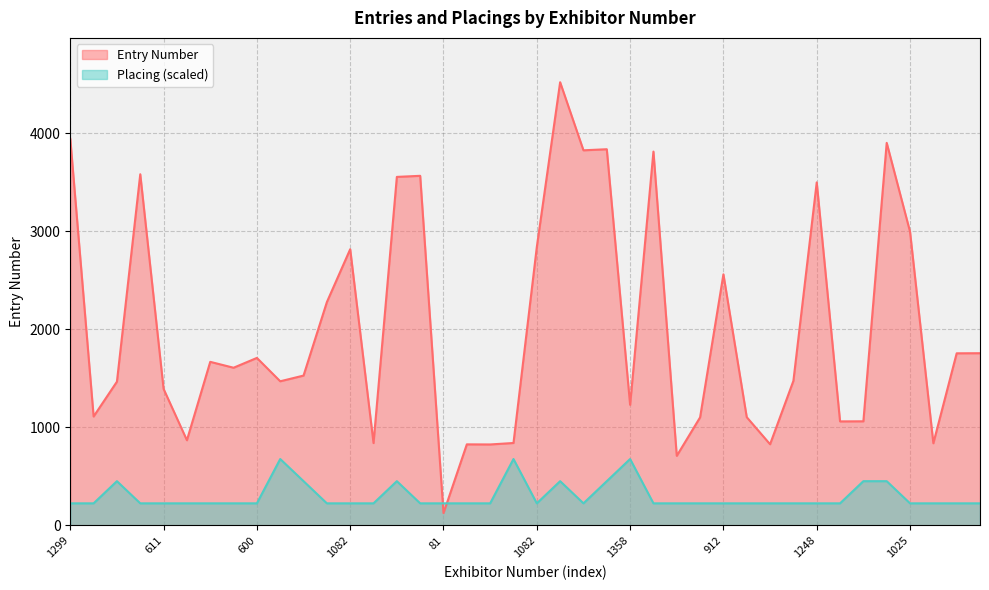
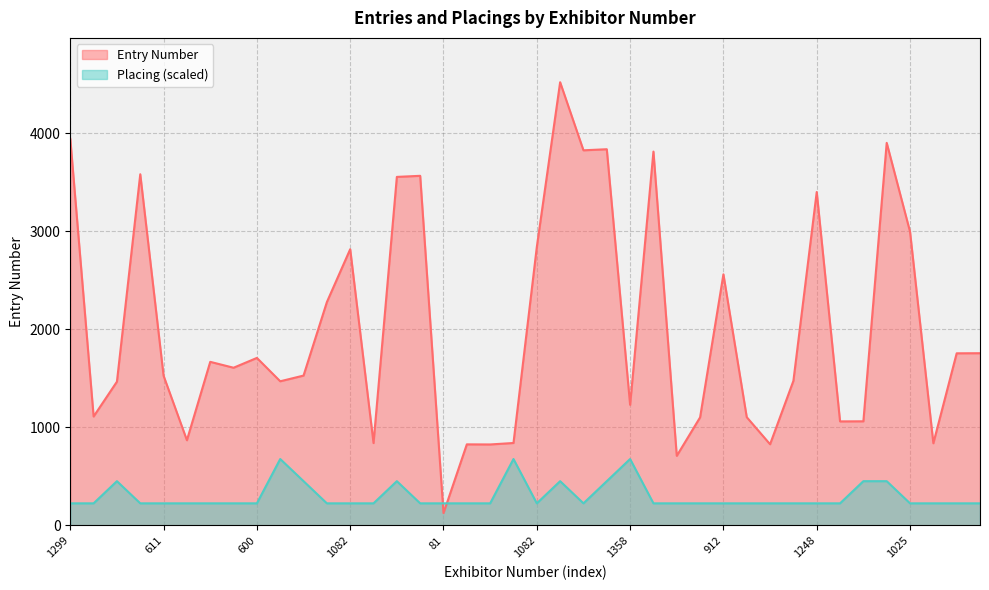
Entry Number, 611: 1400 -> 1500
Entry Number, 1248: 3500 -> 3400
